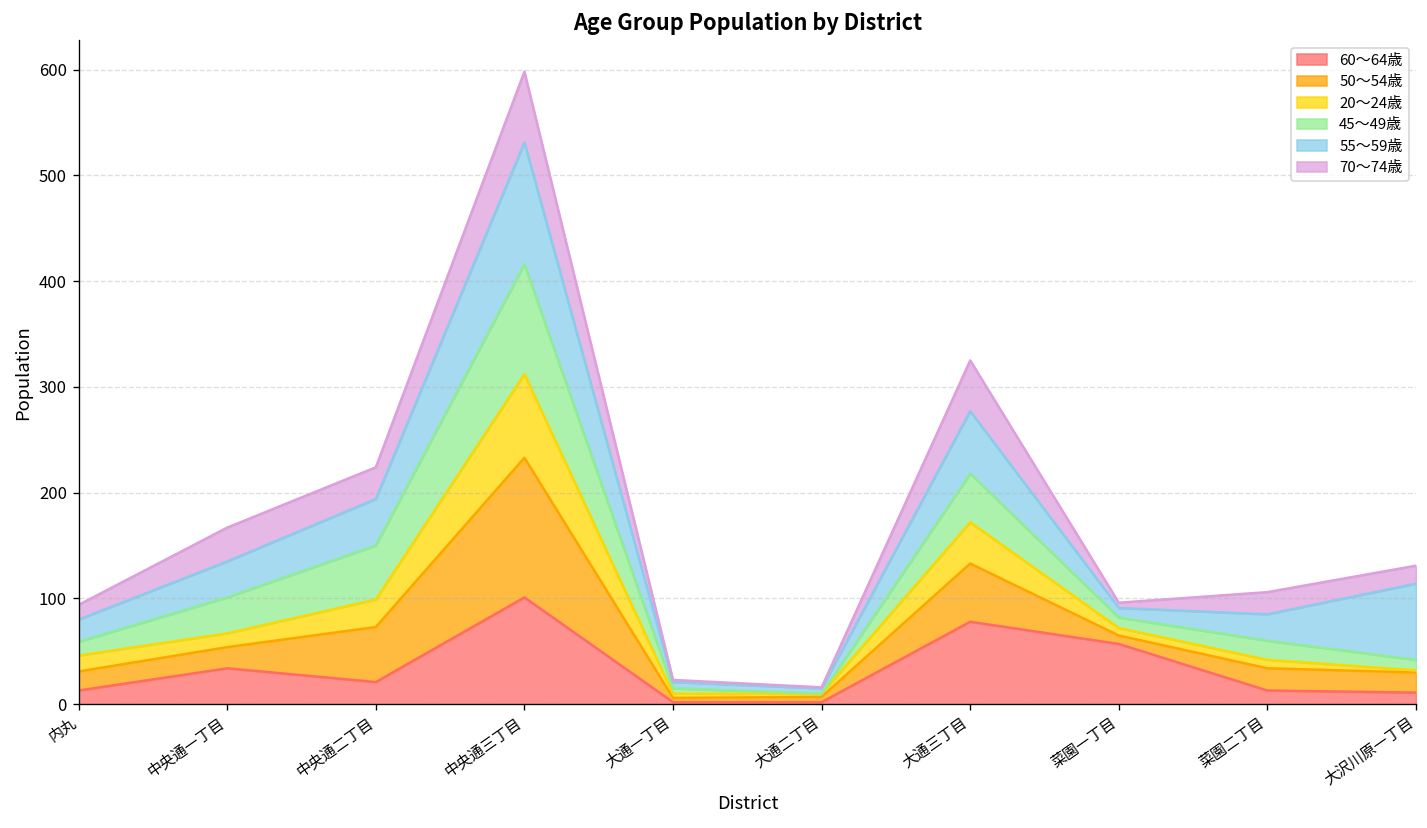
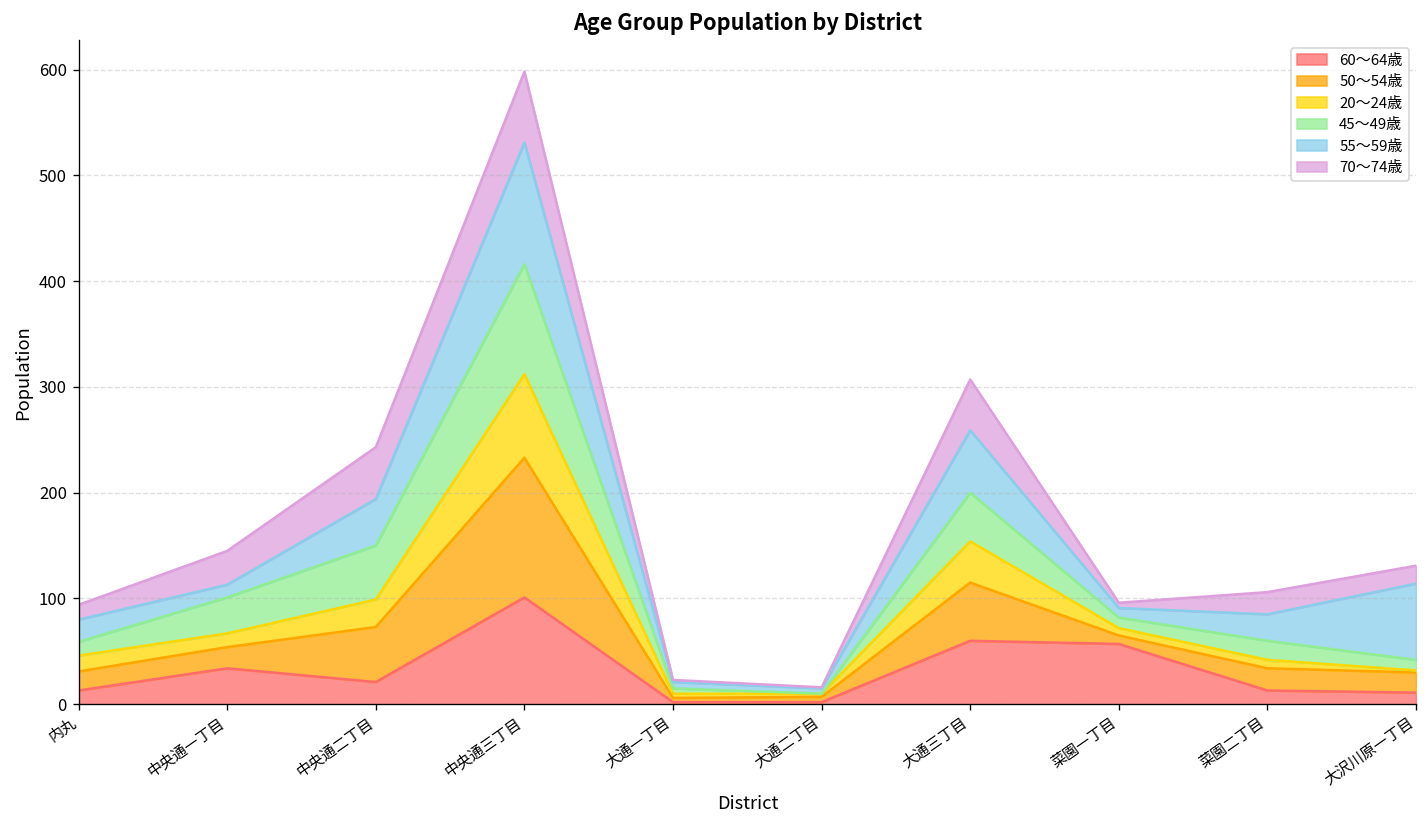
55～59歳, 中央通一丁目: 30 -> 10
70～74歳, 中央通二丁目: 30 -> 50
60～64歳, 大通三丁目: 80 -> 60
